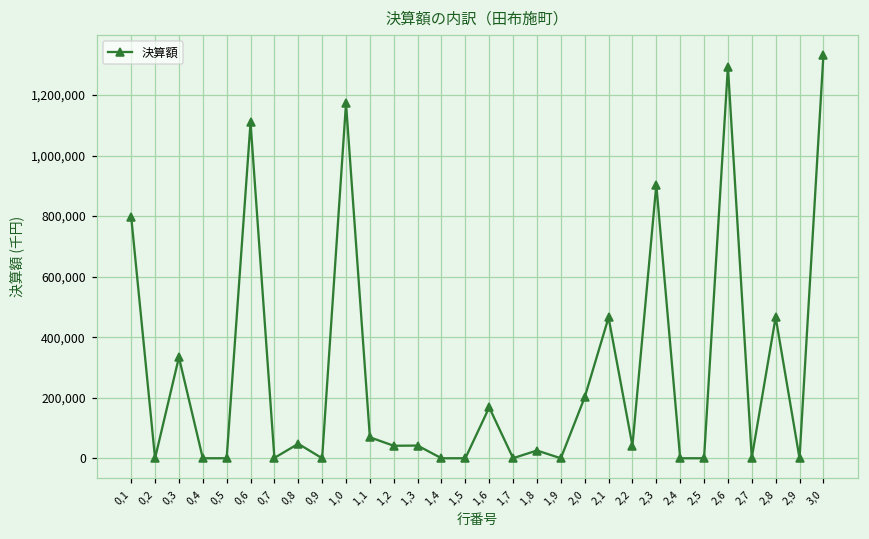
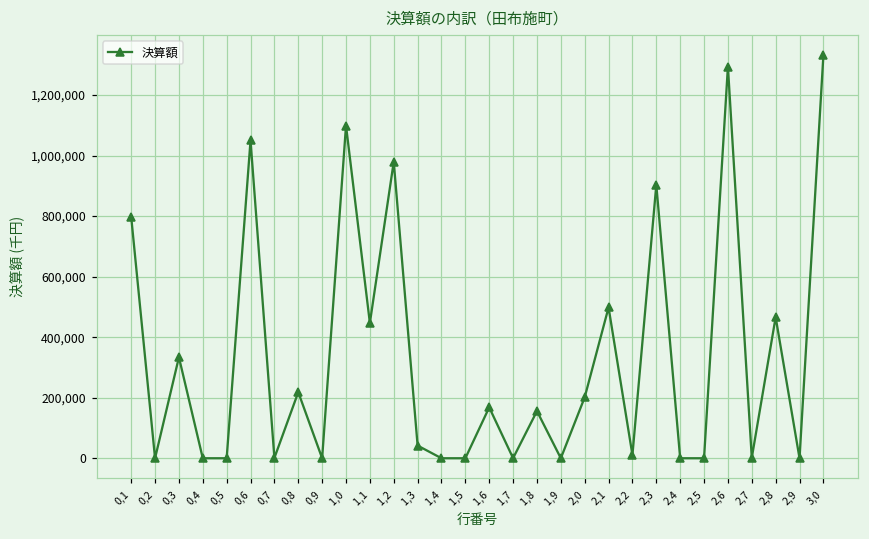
0,6: 1,110,000 -> 1,050,000
0,8: 50,000 -> 220,000
1,0: 1,170,000 -> 1,100,000
1,1: 70,000 -> 450,000
1,2: 40,000 -> 980,000
1,8: 30,000 -> 160,000
2,1: 460,000 -> 500,000
2,2: 40,000 -> 10,000
